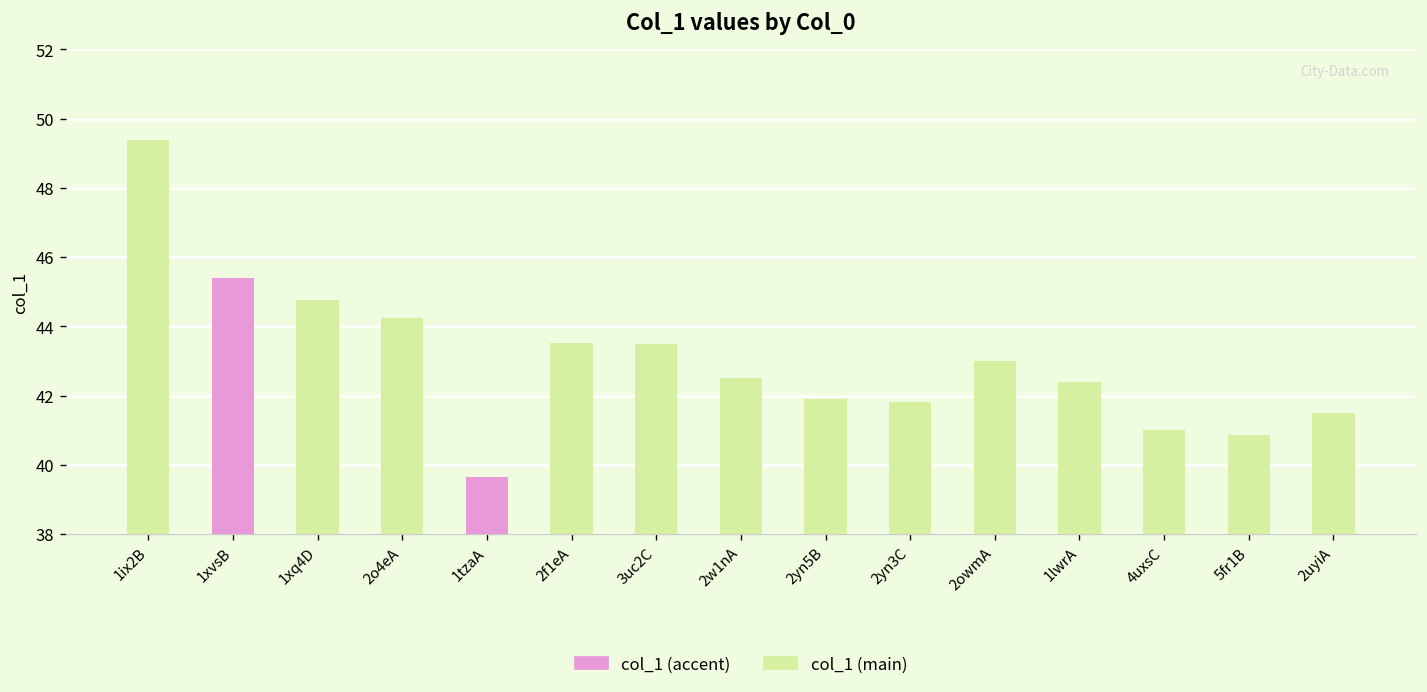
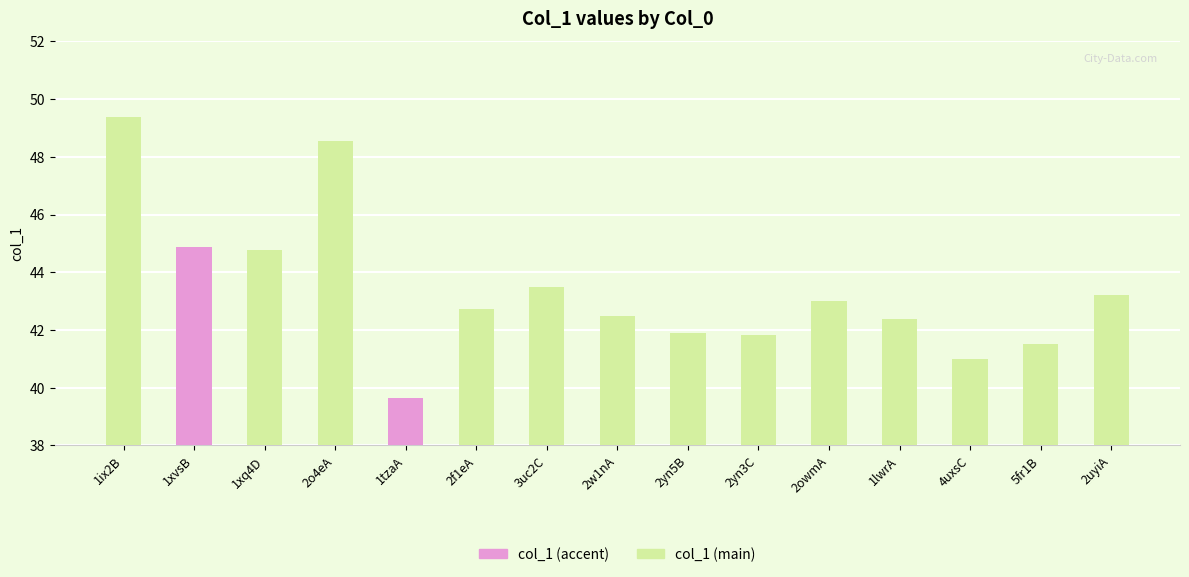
1xvsB: 45.4 -> 44.9
2o4eA: 44.2 -> 48.5
2f1eA: 43.5 -> 42.7
5fr1B: 40.9 -> 41.5
2uyiA: 41.5 -> 43.2
